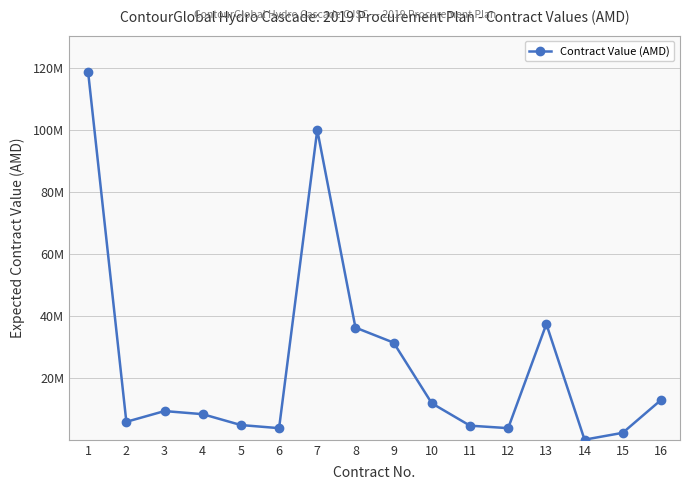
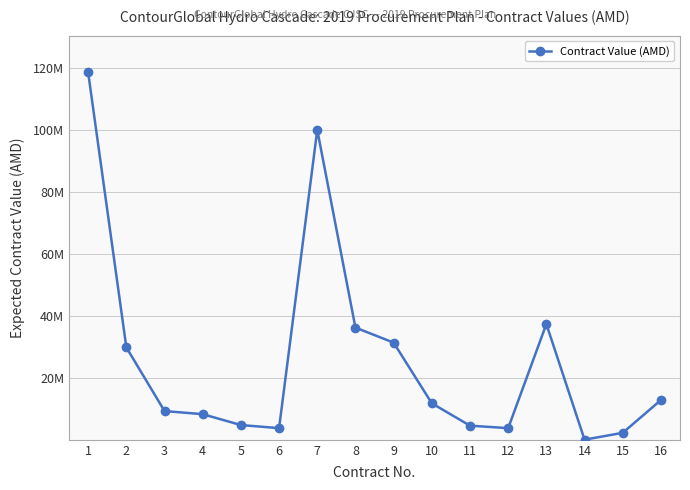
2: 6000000 -> 30000000
